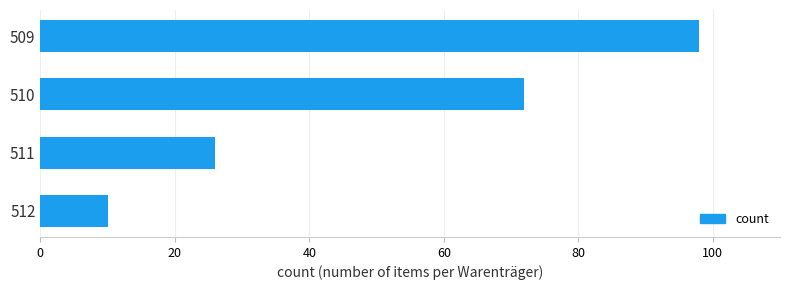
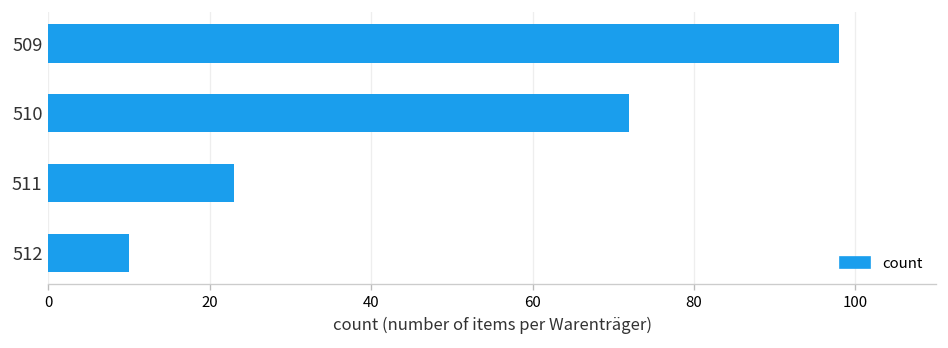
511: 26 -> 23
